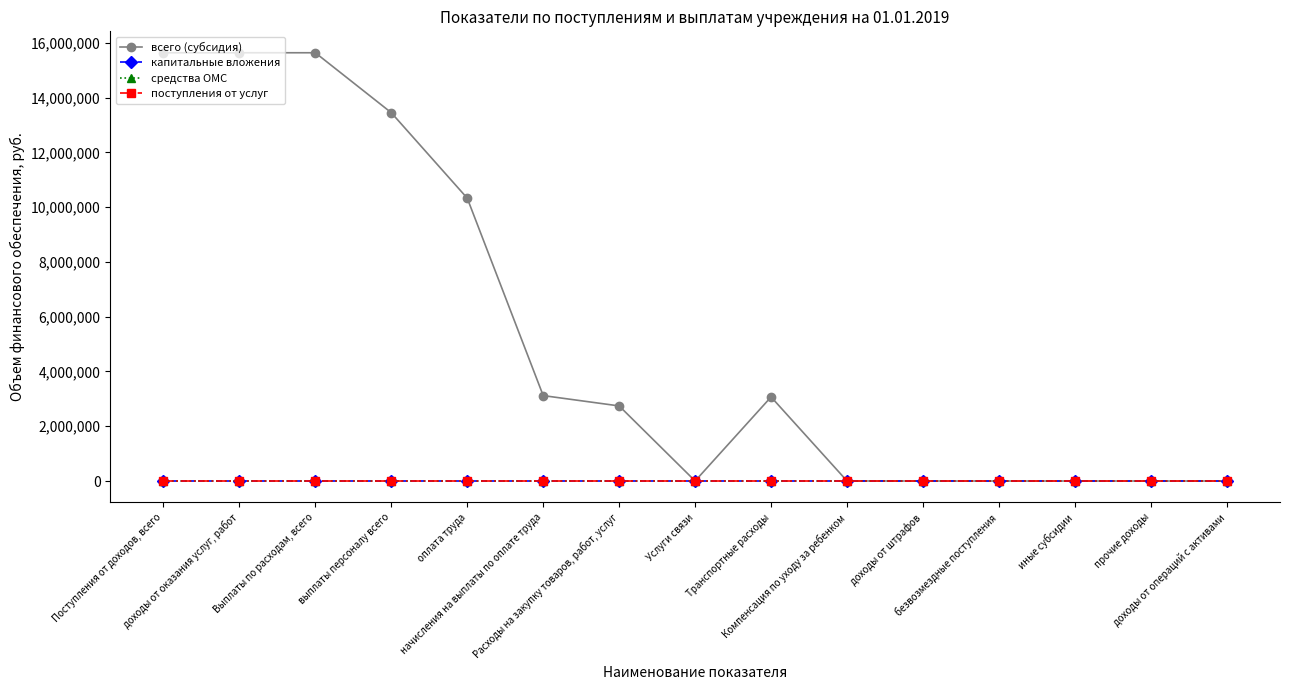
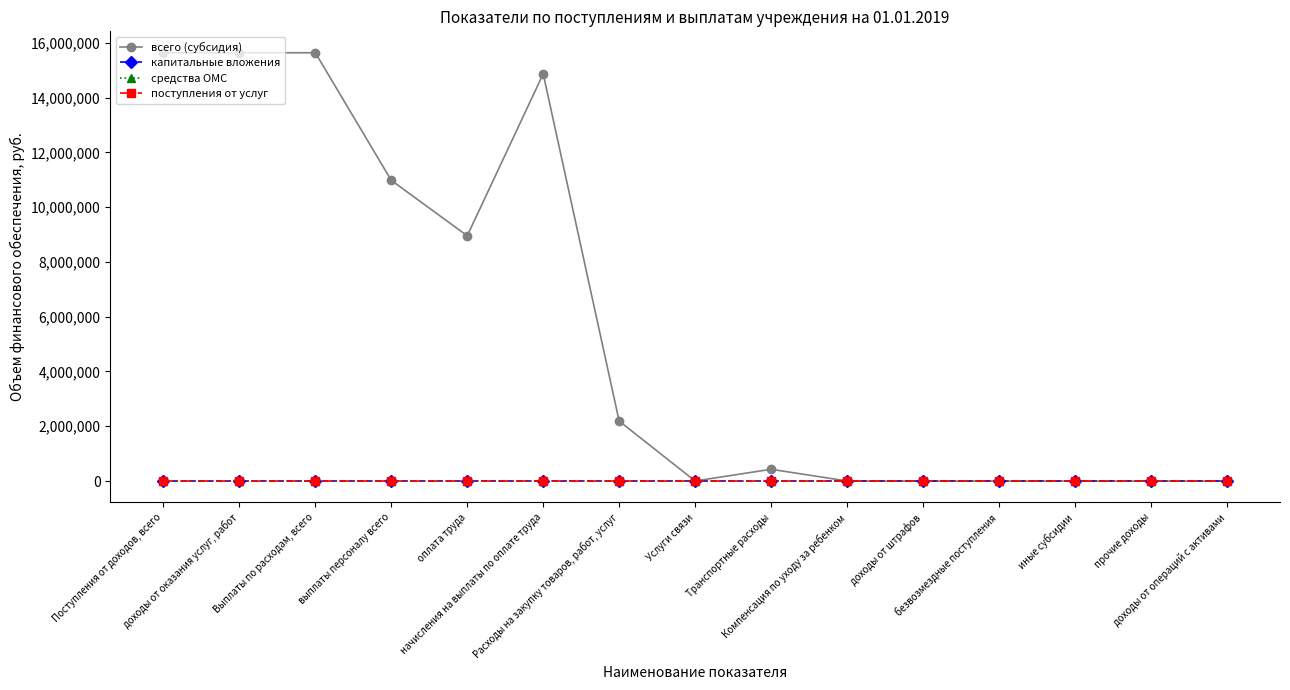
всего (субсидия), выплаты персоналу всего: 13,400,000 -> 11,000,000
всего (субсидия), оплата труда: 10,300,000 -> 9,000,000
всего (субсидия), начисления на выплаты по оплате труда: 3,100,000 -> 14,900,000
всего (субсидия), Расходы на закупку товаров, работ, услуг: 2,700,000 -> 2,200,000
всего (субсидия), Транспортные расходы: 3,100,000 -> 400,000
